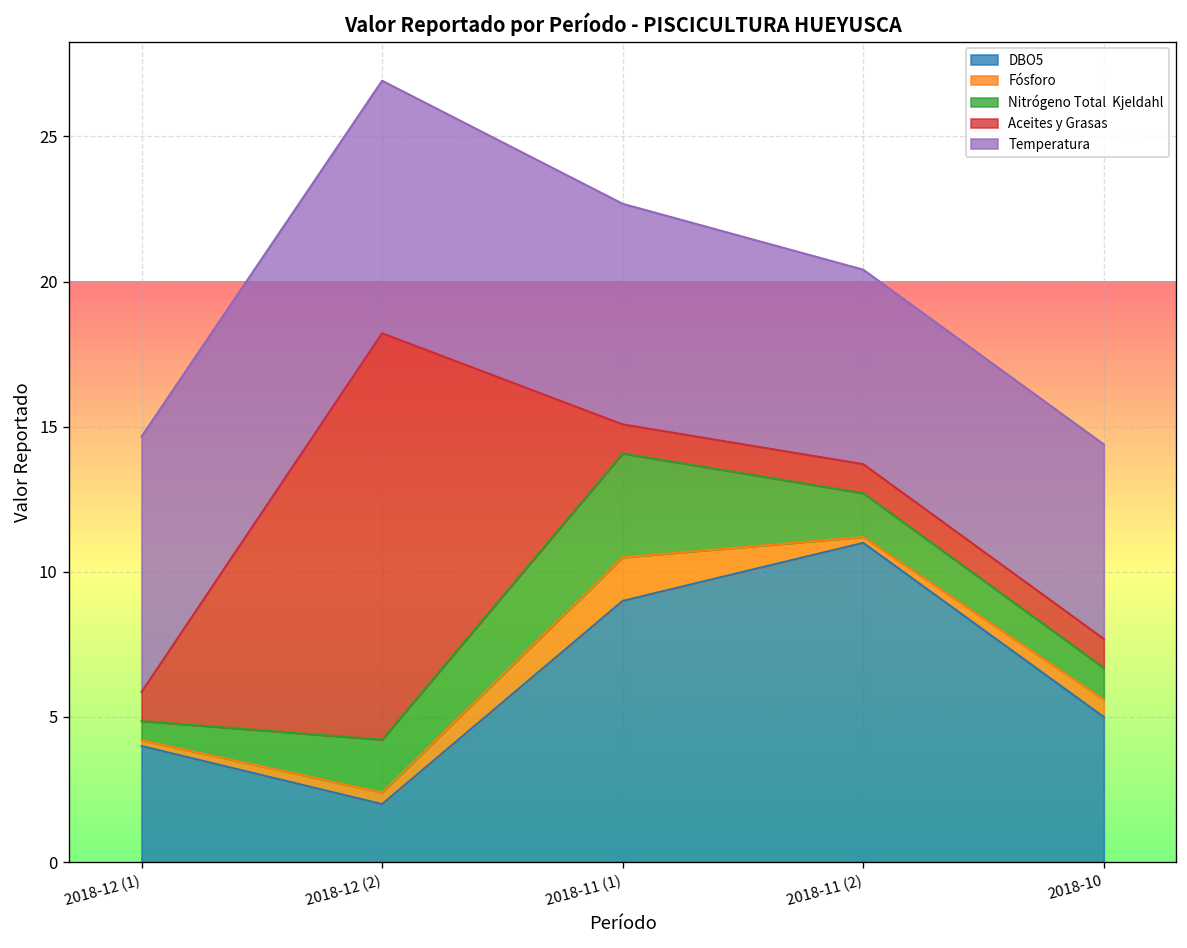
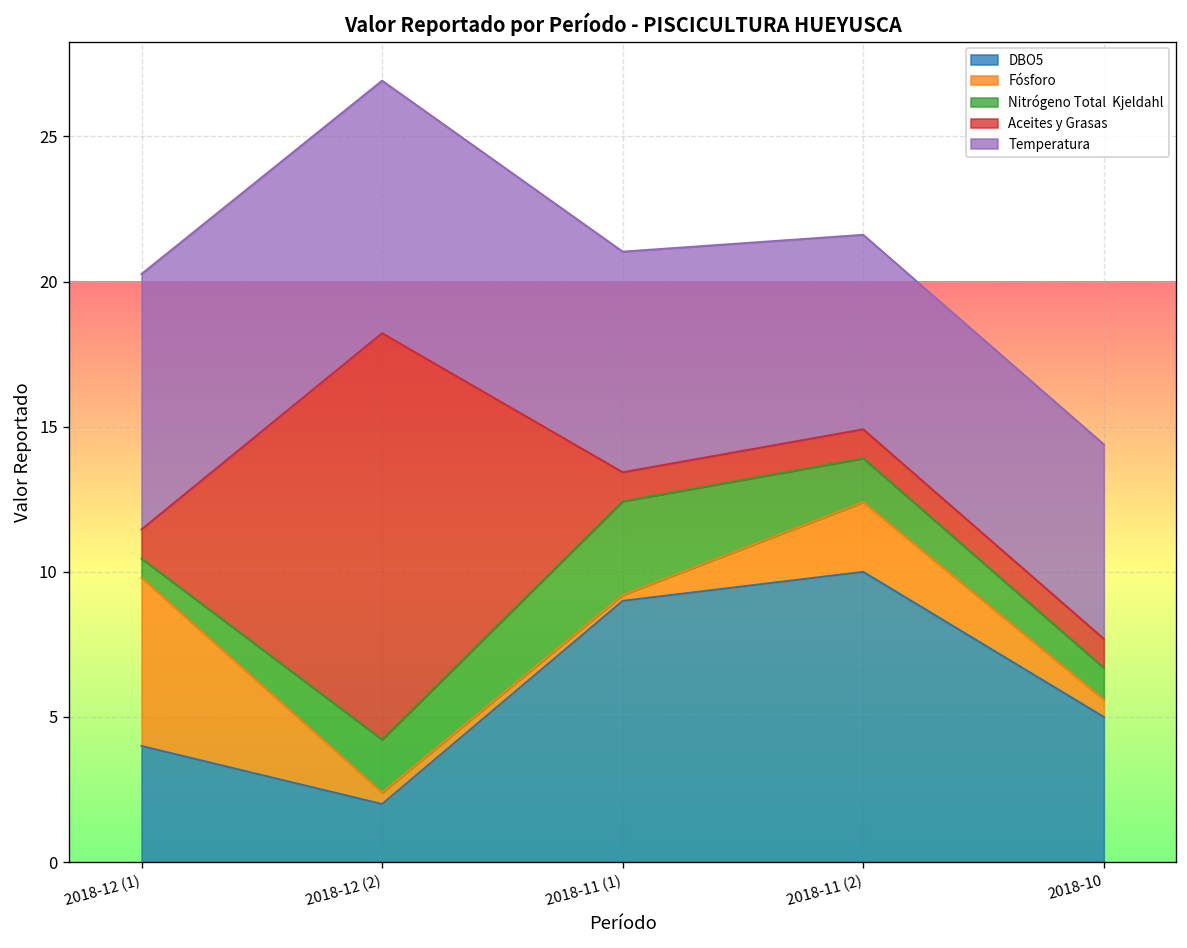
Fósforo, 2018-12 (1): 0.2 -> 5.8
Fósforo, 2018-11 (1): 1.5 -> 0.2
Nitrógeno Total Kjeldahl, 2018-11 (1): 3.6 -> 3.2
DBO5, 2018-11 (2): 11 -> 10
Fósforo, 2018-11 (2): 0.2 -> 2.4
